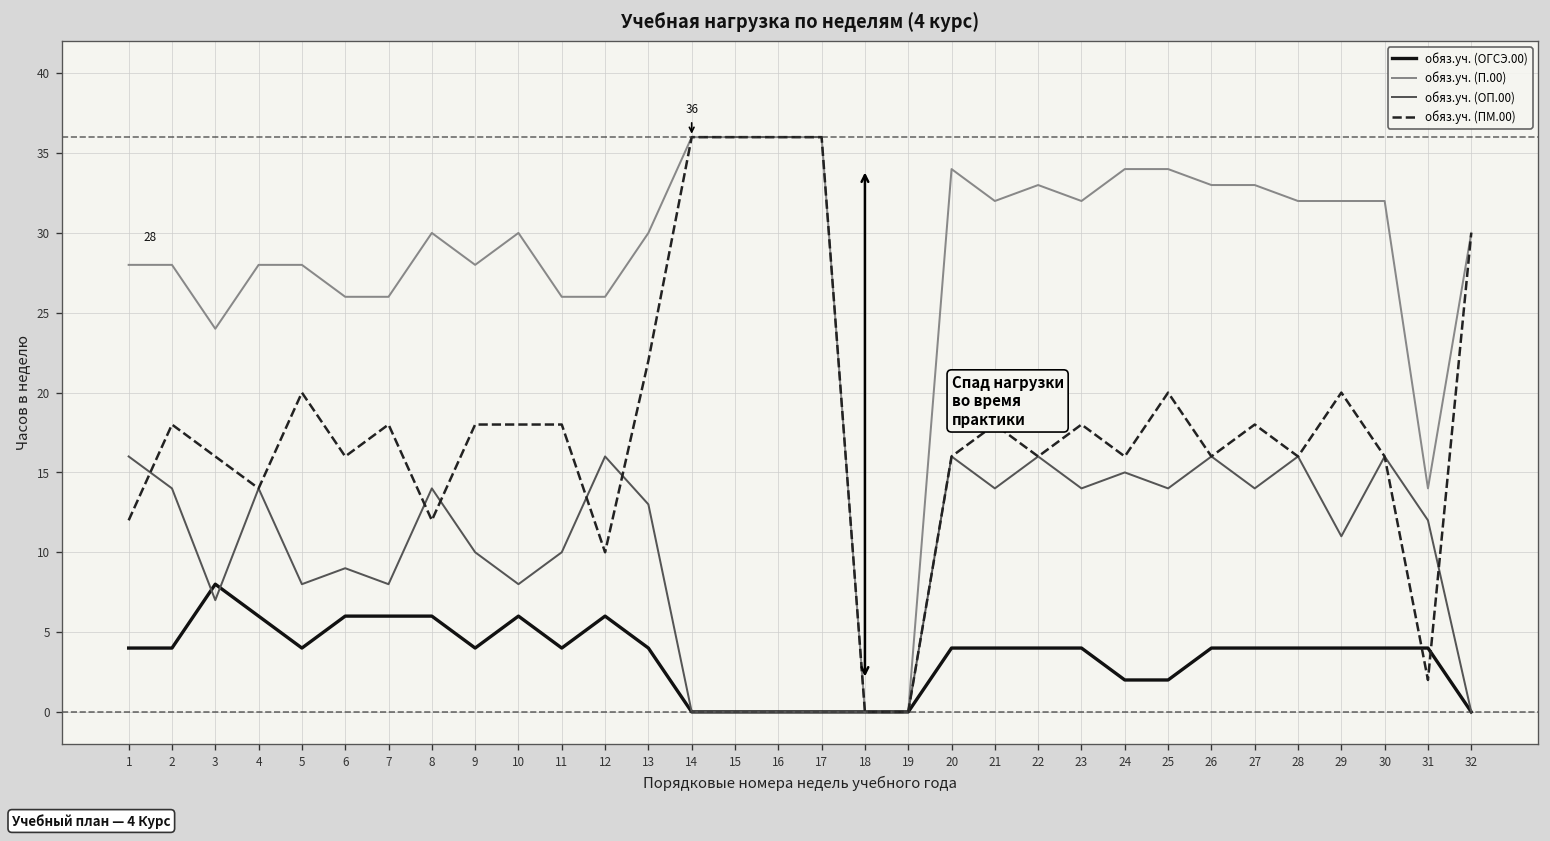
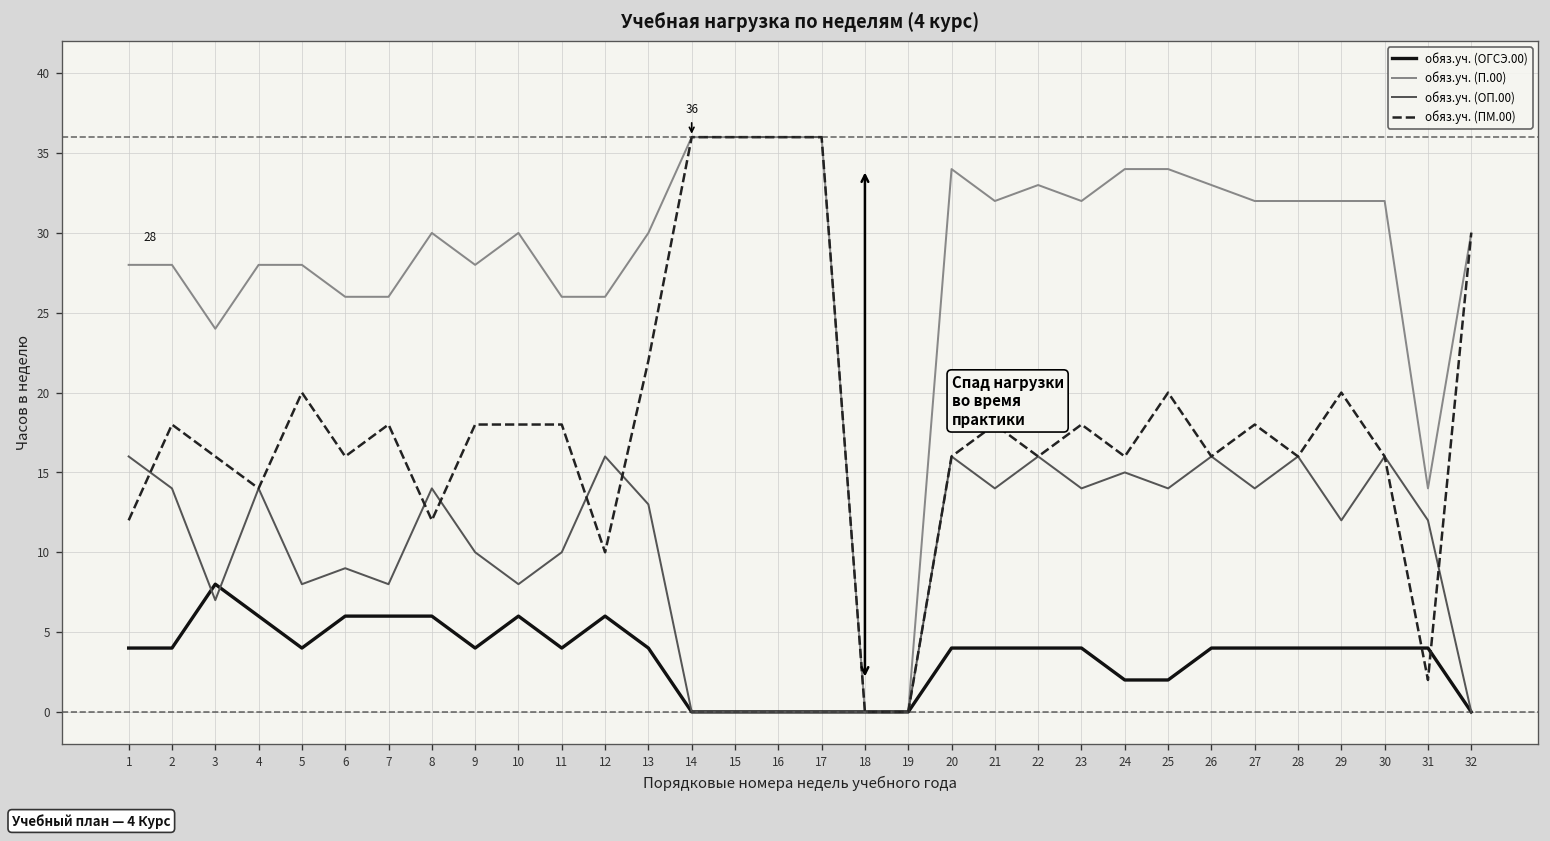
обяз.уч. (П.00), 27: 33 -> 32
обяз.уч. (ОП.00), 29: 11 -> 12
